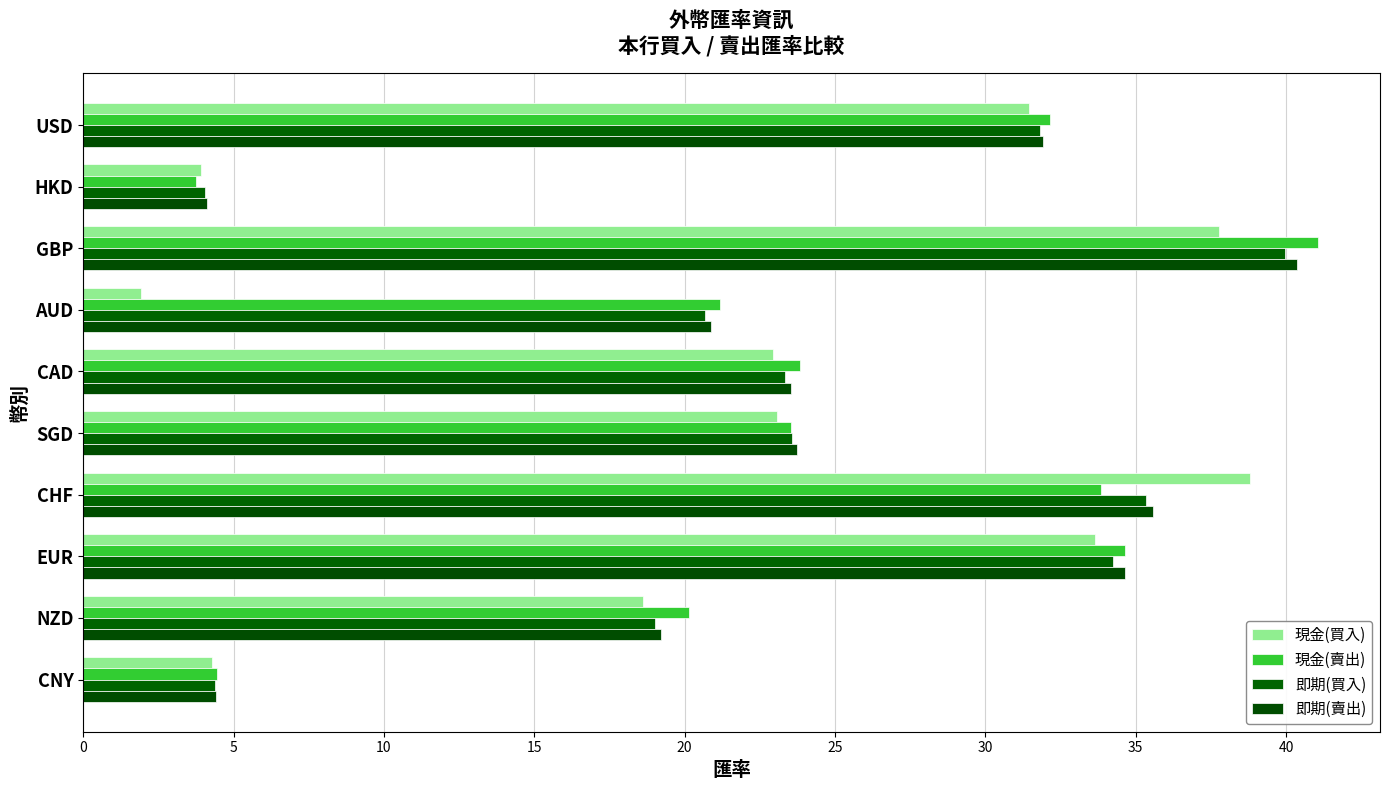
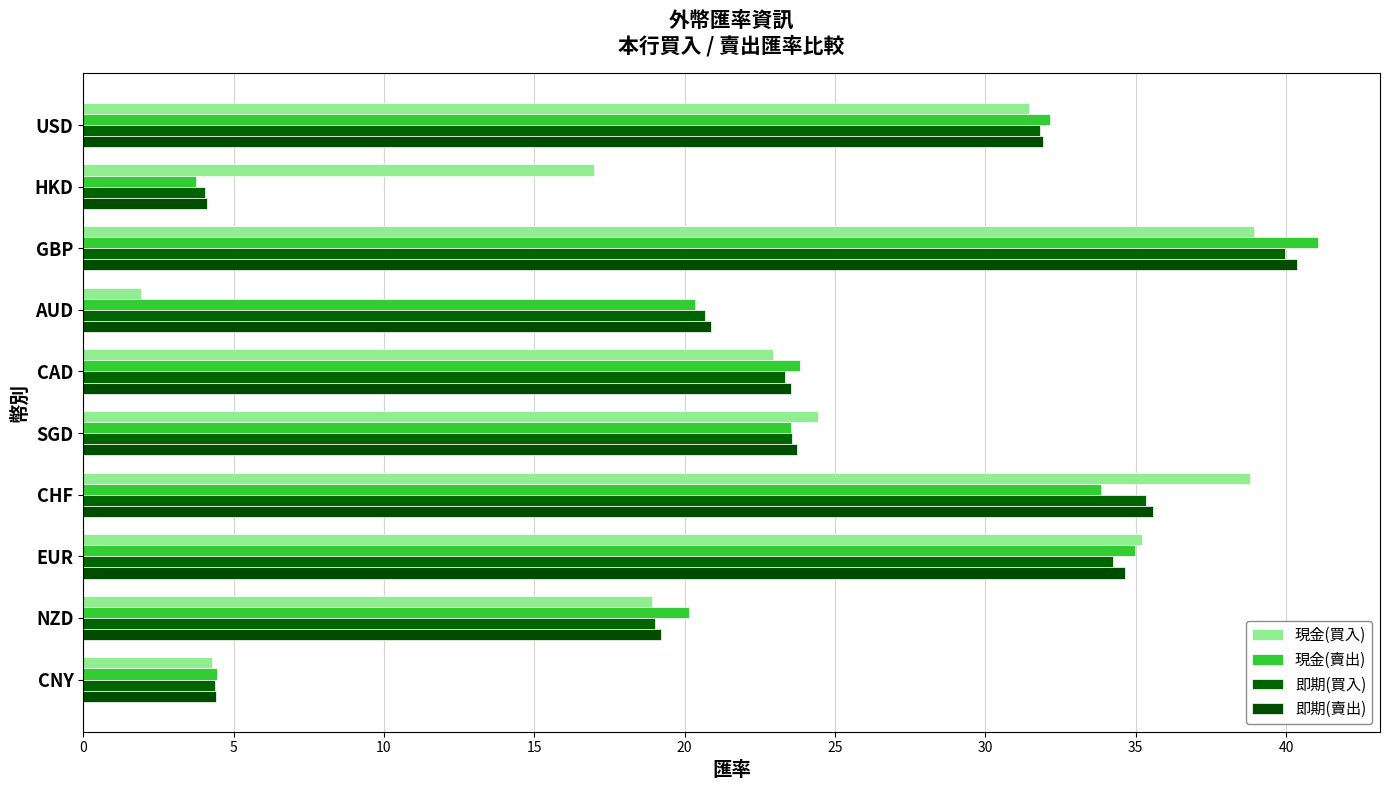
現金(買入), HKD: 3.9 -> 17.0
現金(買入), GBP: 37.8 -> 39.0
現金(賣出), AUD: 21.2 -> 20.4
現金(買入), SGD: 23.1 -> 24.5
現金(買入), EUR: 33.6 -> 35.2
現金(賣出), EUR: 34.6 -> 35.0
現金(買入), NZD: 18.6 -> 18.9
